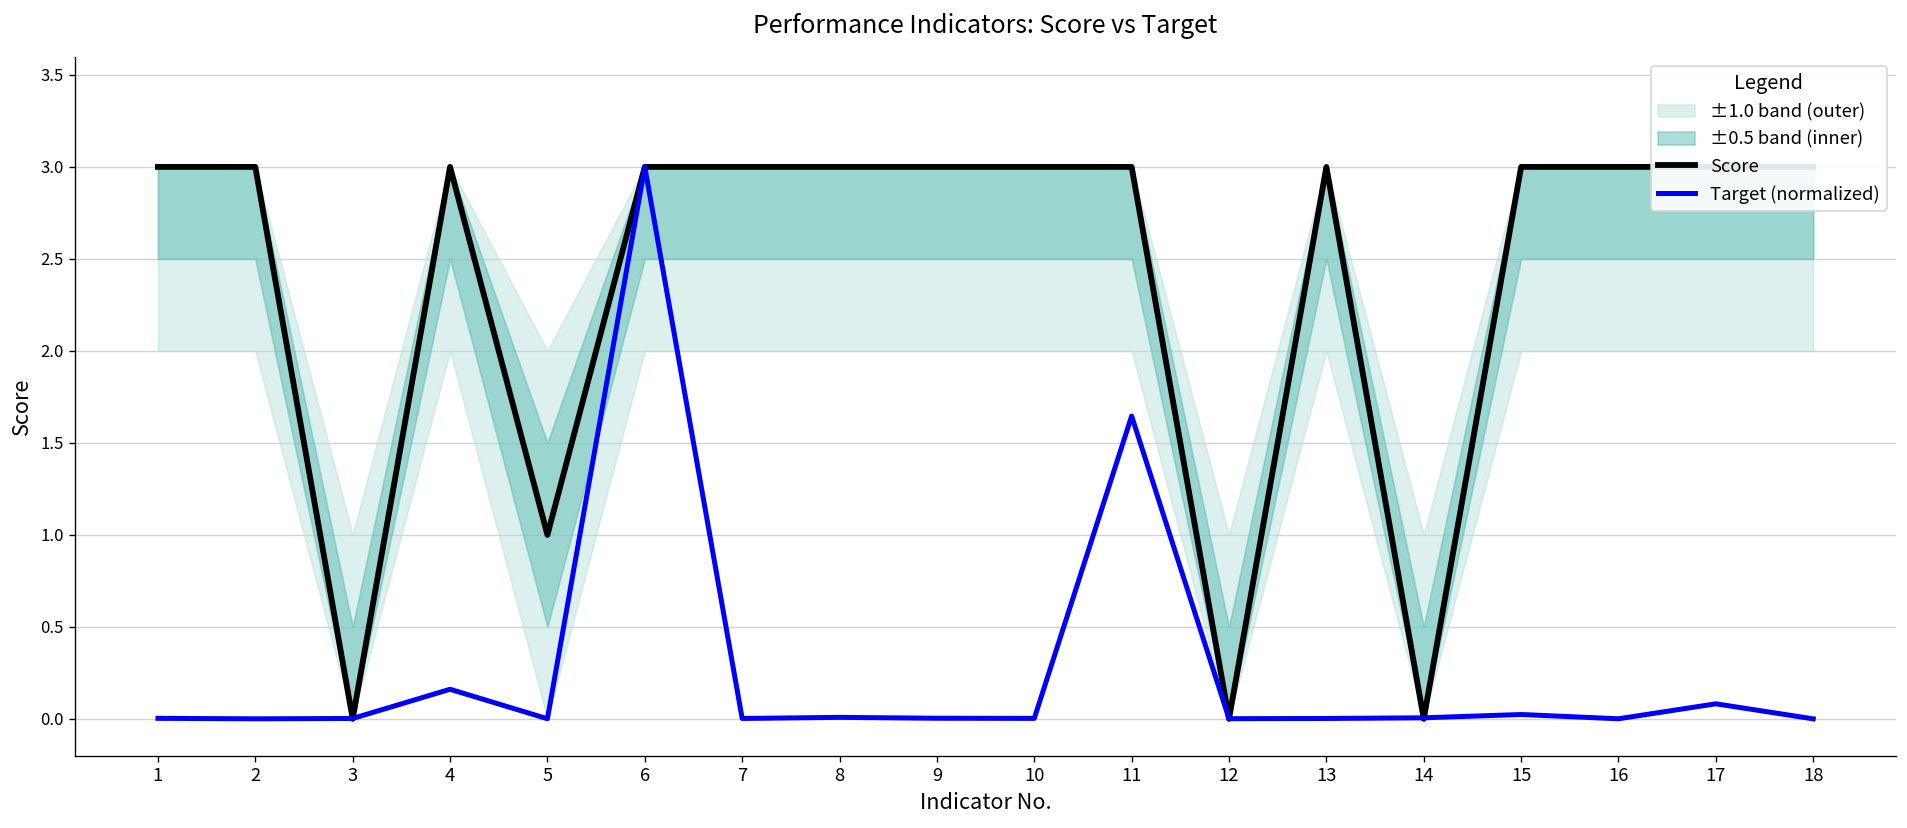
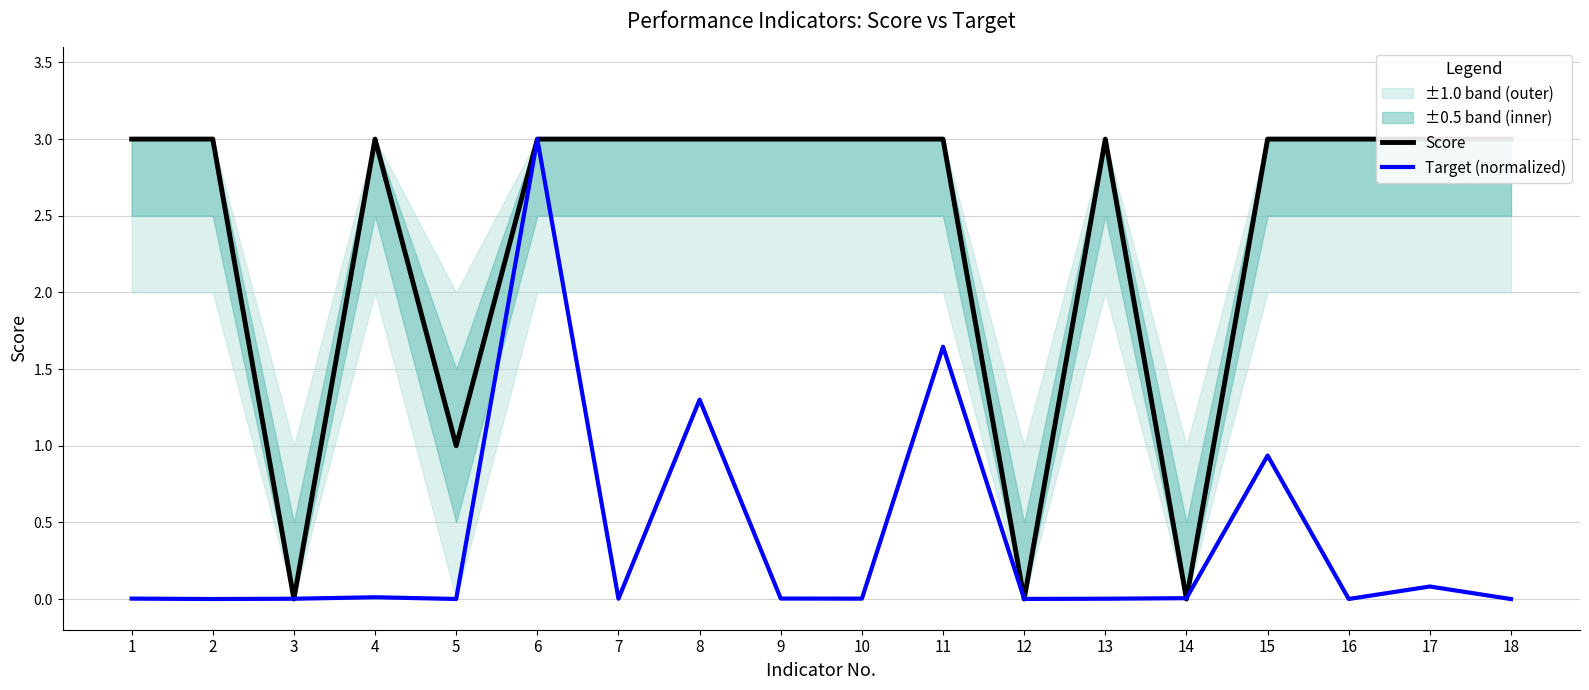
Target (normalized), 4: 0.16 -> 0.01
Target (normalized), 8: 0.01 -> 1.30
Target (normalized), 15: 0.02 -> 0.94
